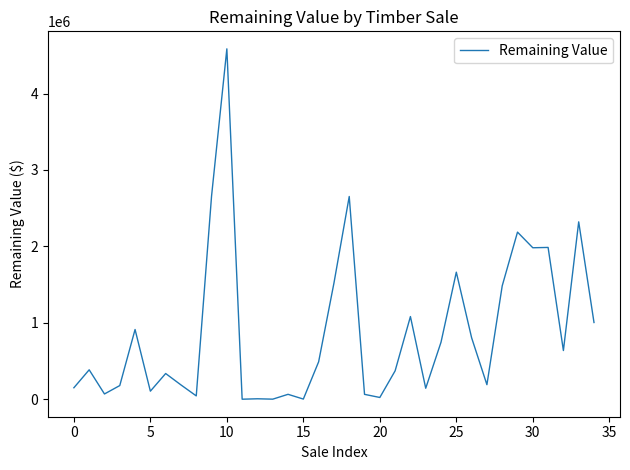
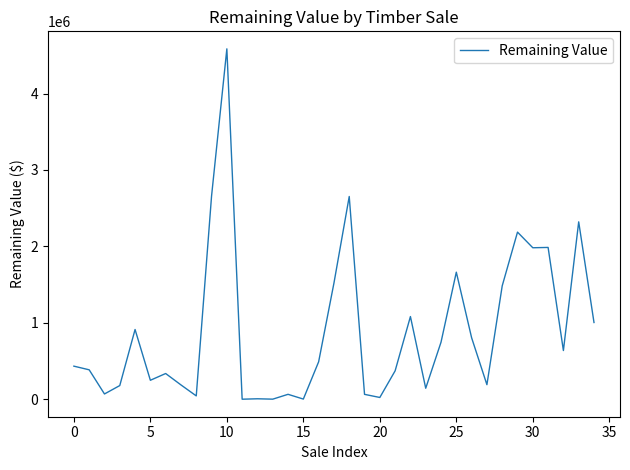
0: 200000 -> 400000
5: 100000 -> 200000
